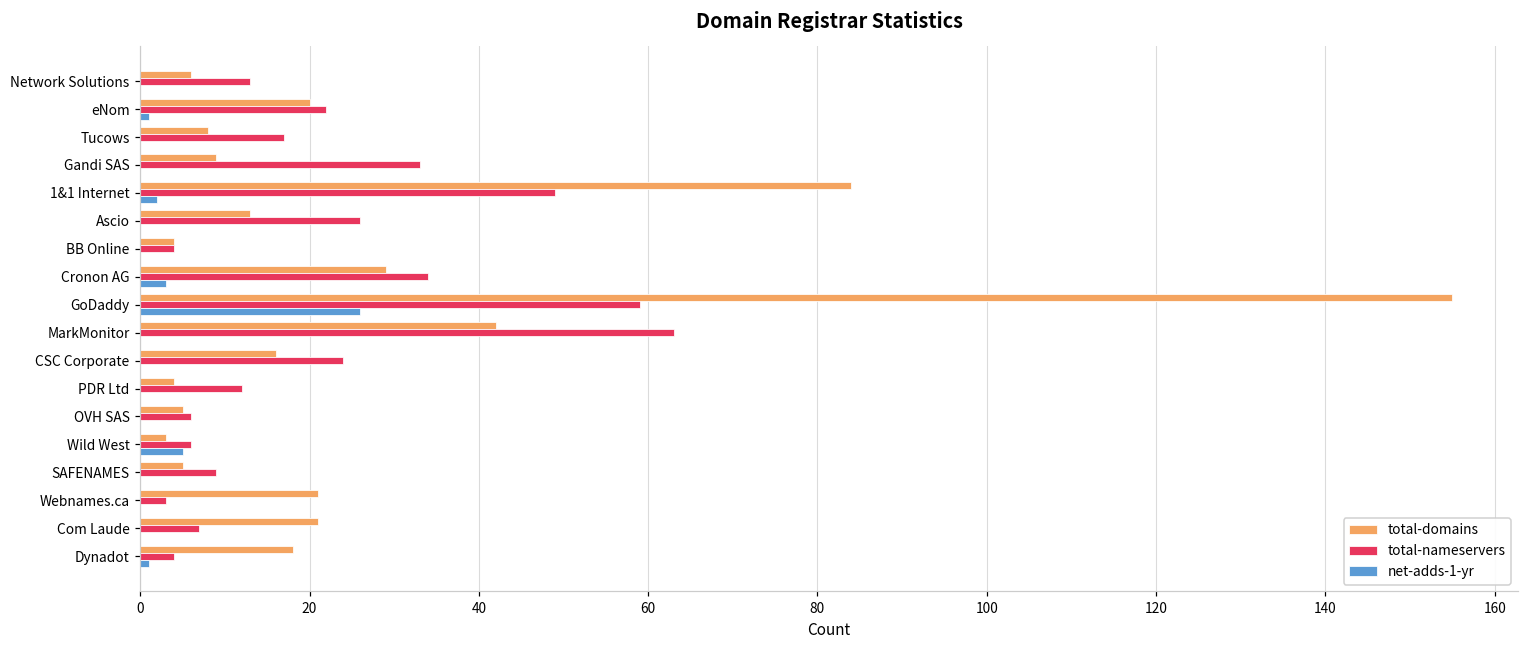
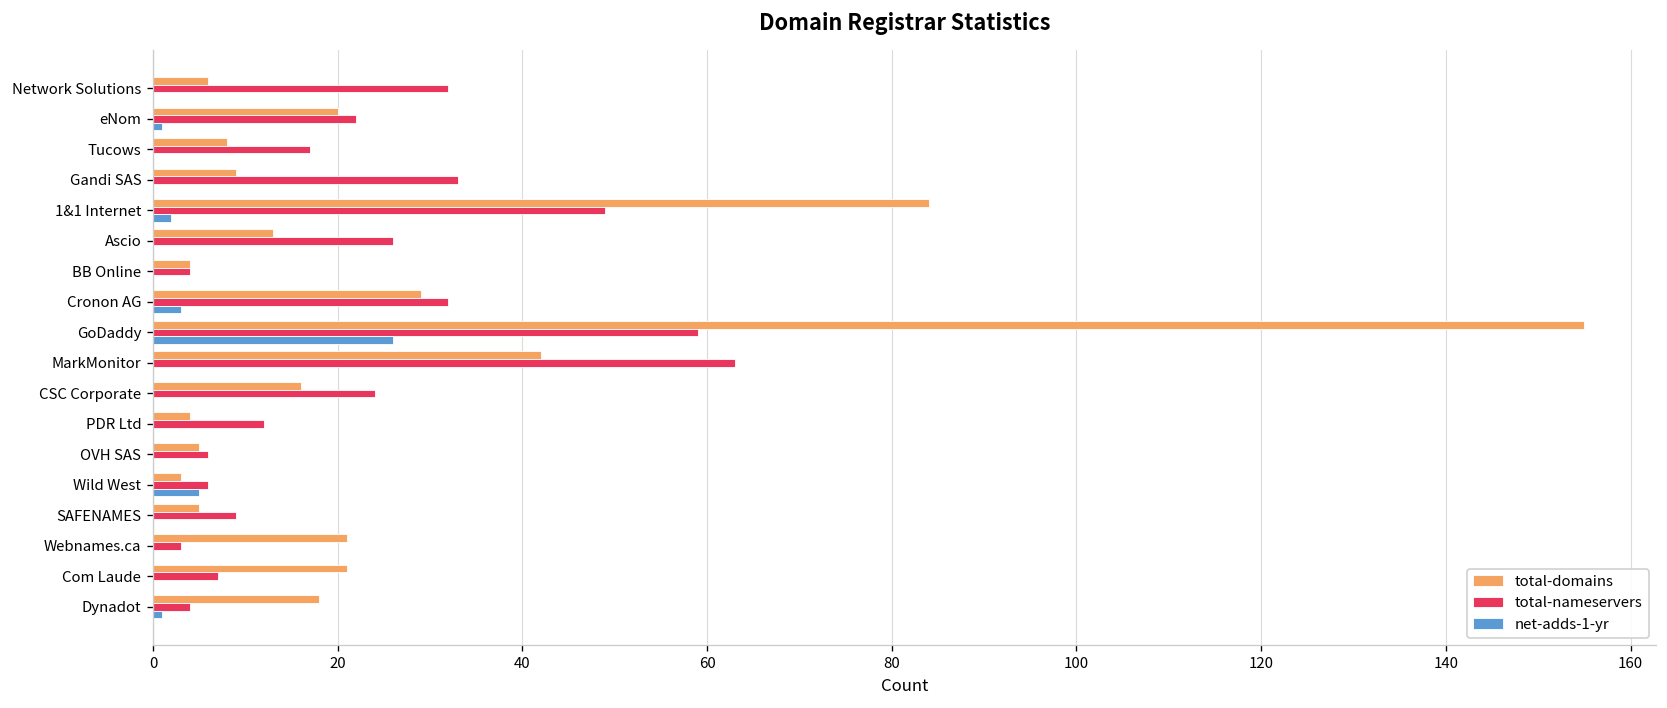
total-nameservers, Network Solutions: 13 -> 32
total-nameservers, Cronon AG: 34 -> 32
